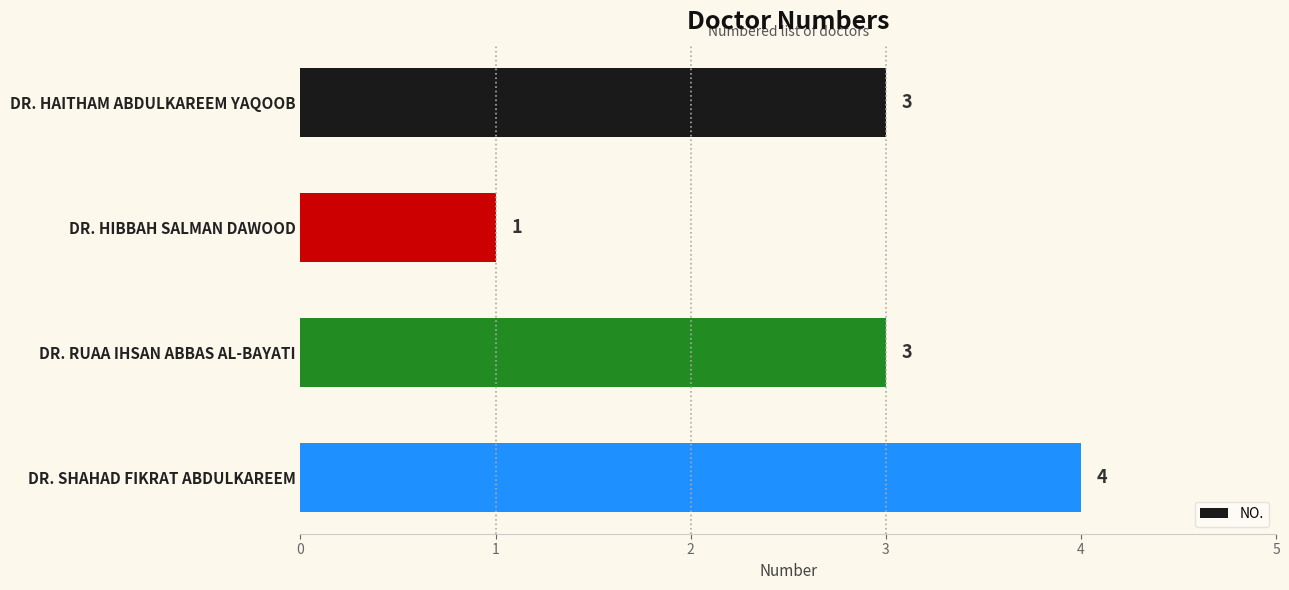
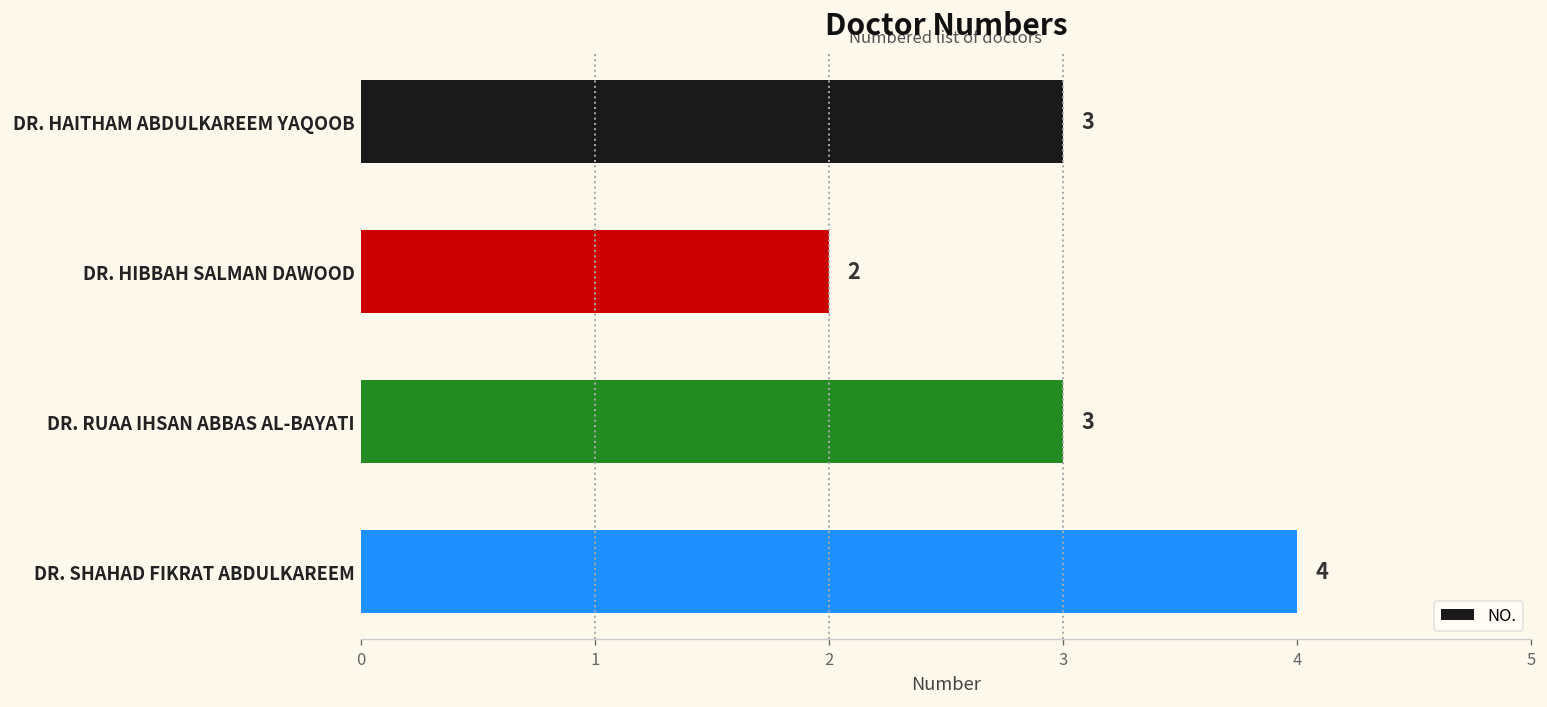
DR. HIBBAH SALMAN DAWOOD: 1 -> 2
